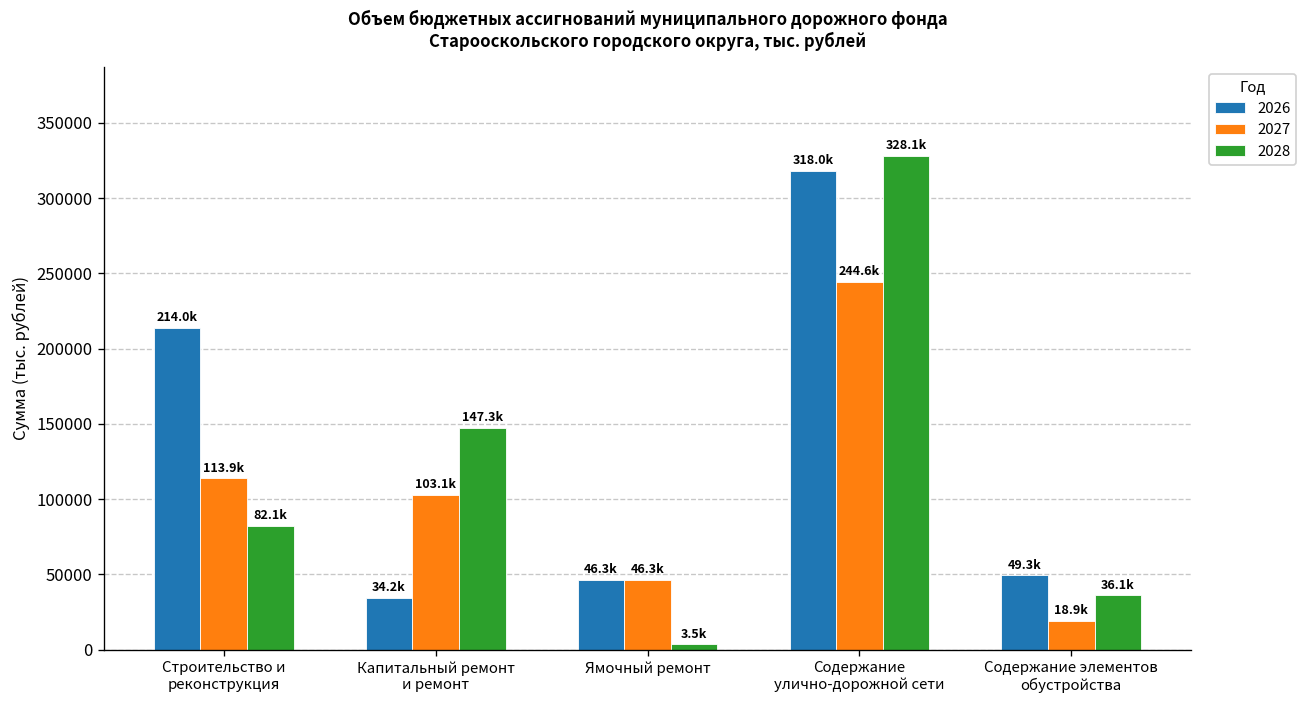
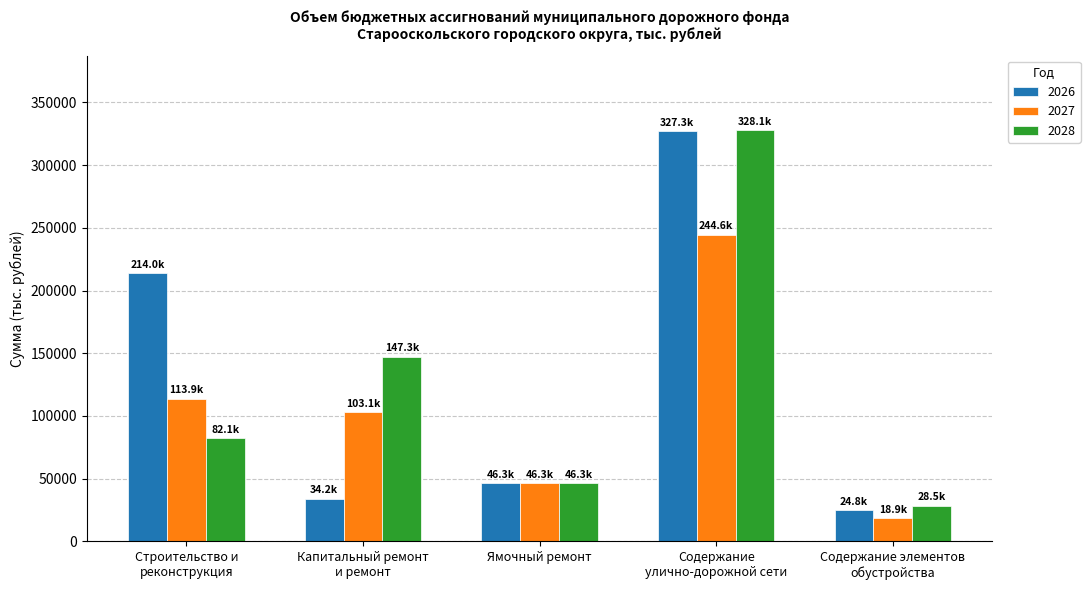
2028, Ямочный ремонт: 3.5k -> 46.3k
2026, Содержание улично-дорожной сети: 318.0k -> 327.3k
2026, Содержание элементов обустройства: 49.3k -> 24.8k
2028, Содержание элементов обустройства: 36.1k -> 28.5k
